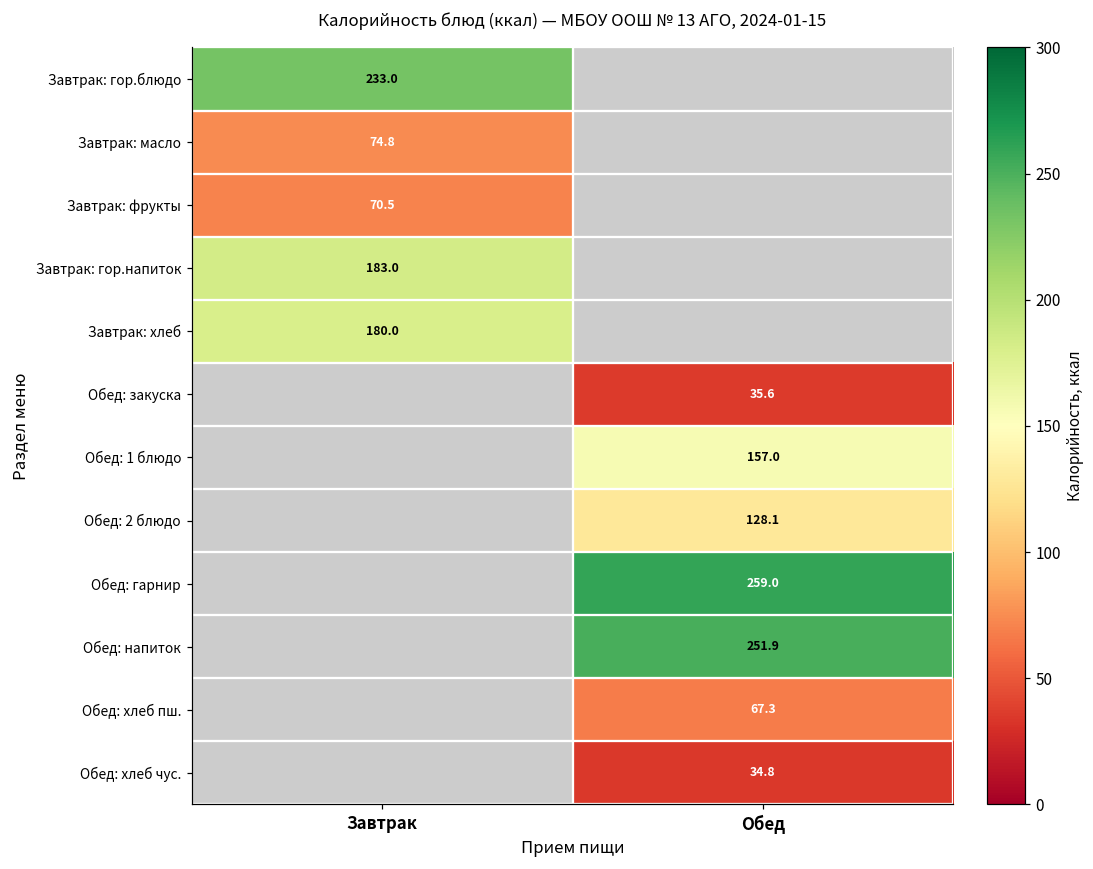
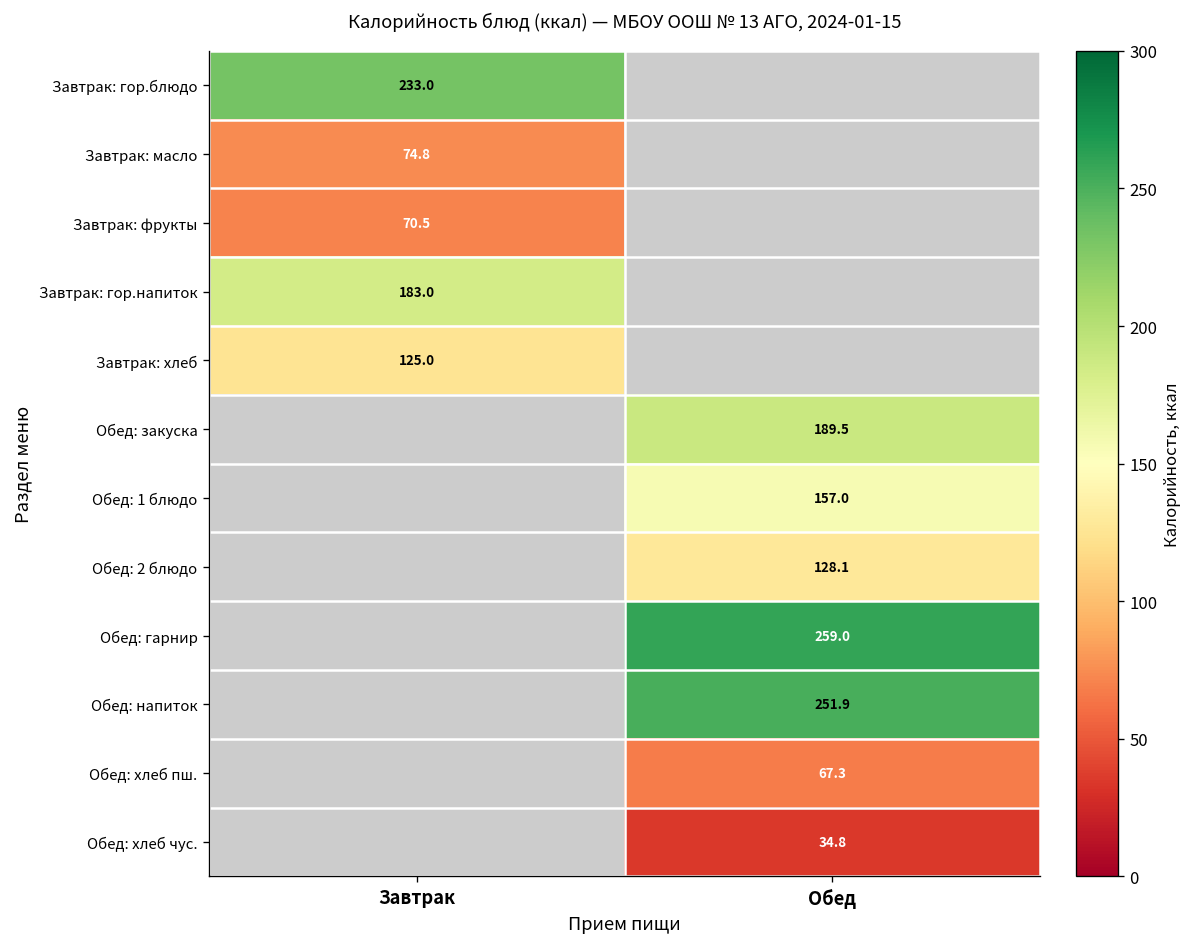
Завтрак: хлеб, Завтрак: 180.0 -> 125.0
Обед: закуска, Обед: 35.6 -> 189.5
